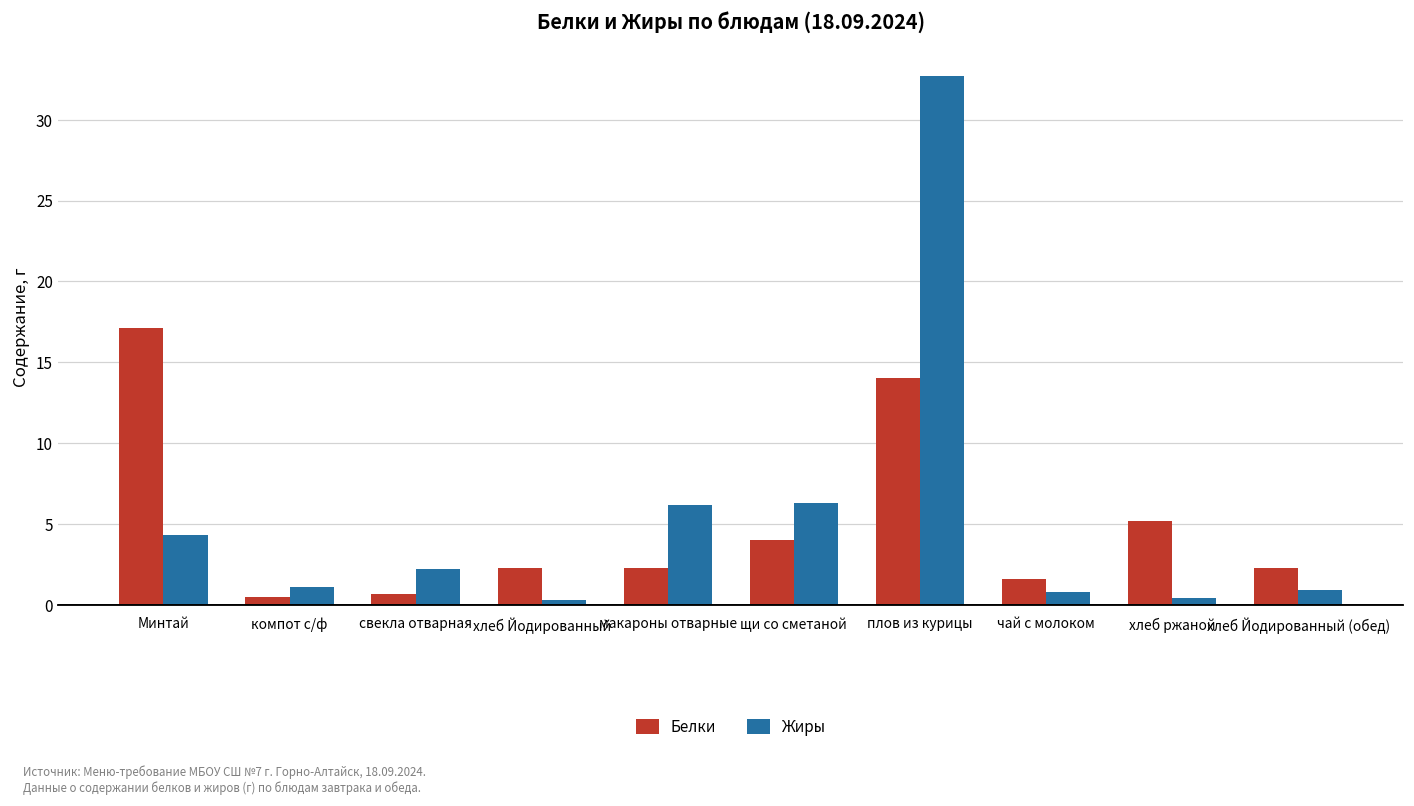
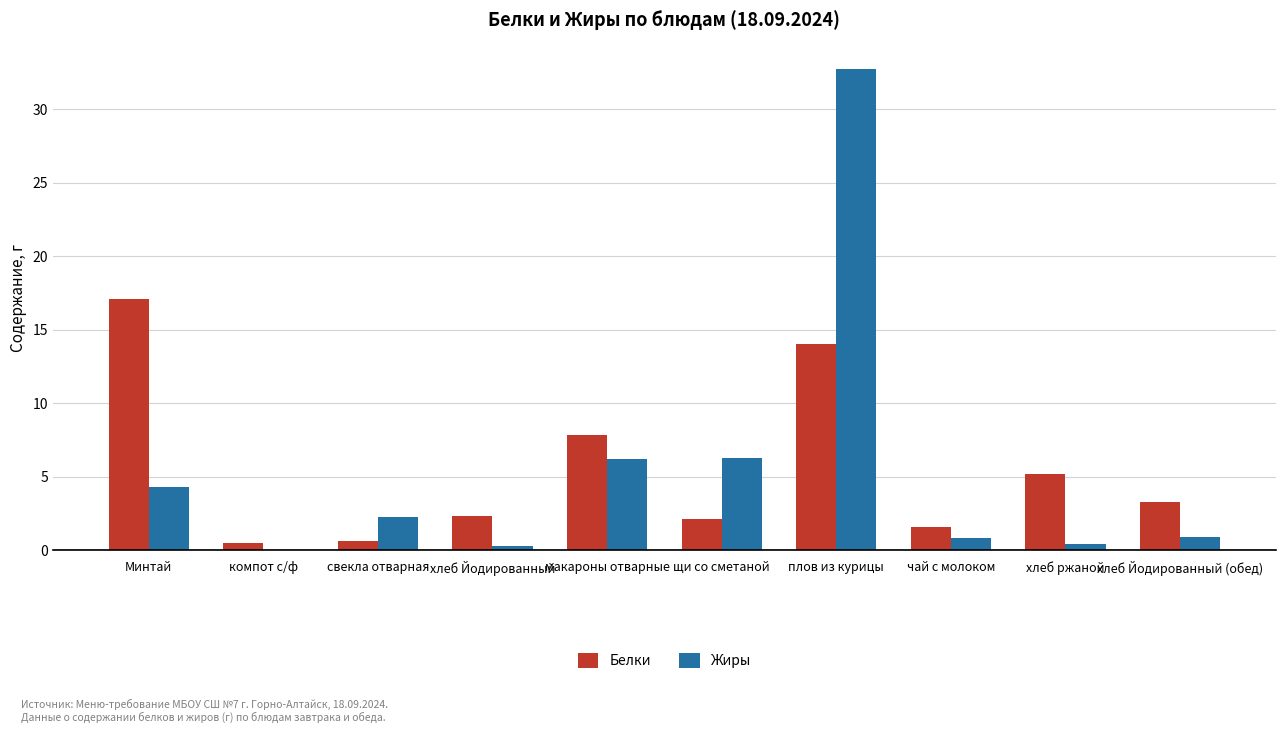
Жиры, компот с/ф: 1.1 -> 0.0
Белки, макароны отварные: 2.3 -> 7.8
Белки, щи со сметаной: 4.0 -> 2.1
Белки, хлеб Йодированный (обед): 2.3 -> 3.3
